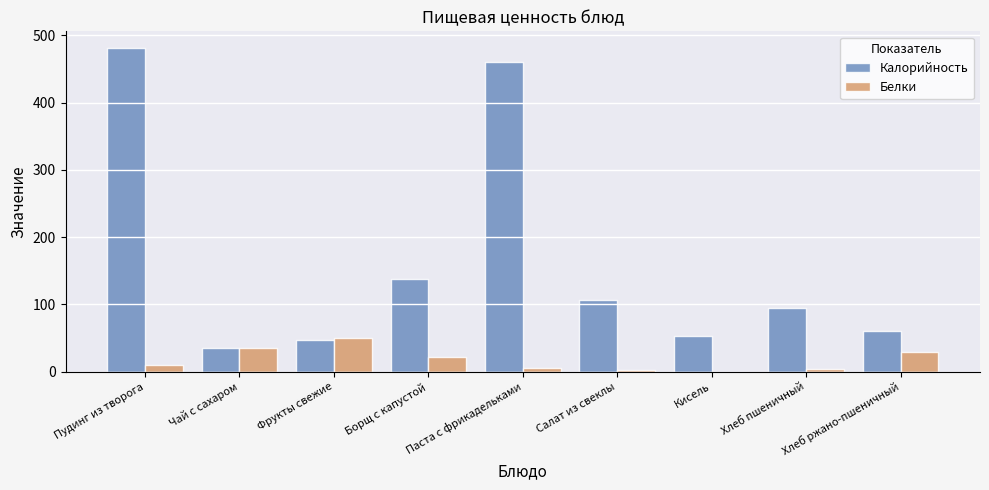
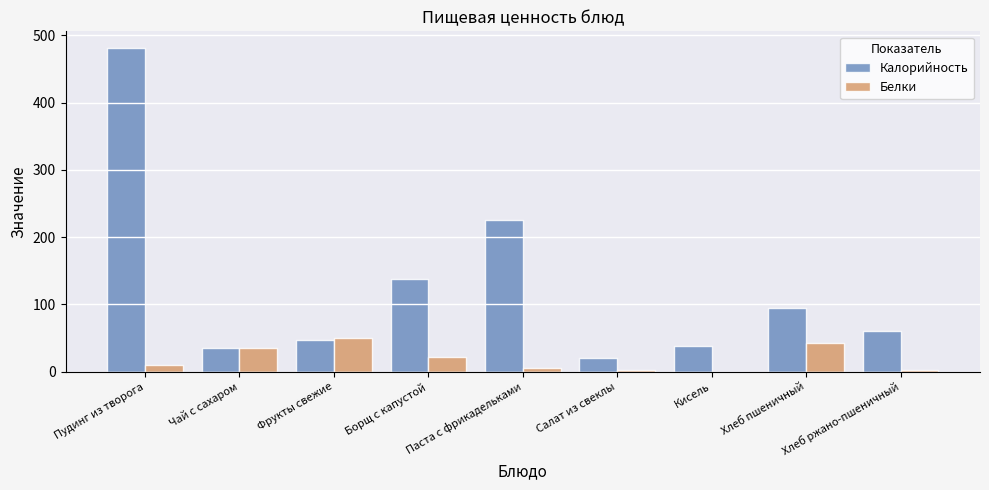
Калорийность, Паста с фрикадельками: 460 -> 230
Калорийность, Салат из свеклы: 110 -> 20
Калорийность, Кисель: 50 -> 40
Белки, Хлеб пшеничный: 0 -> 40
Белки, Хлеб ржано-пшеничный: 30 -> 0
